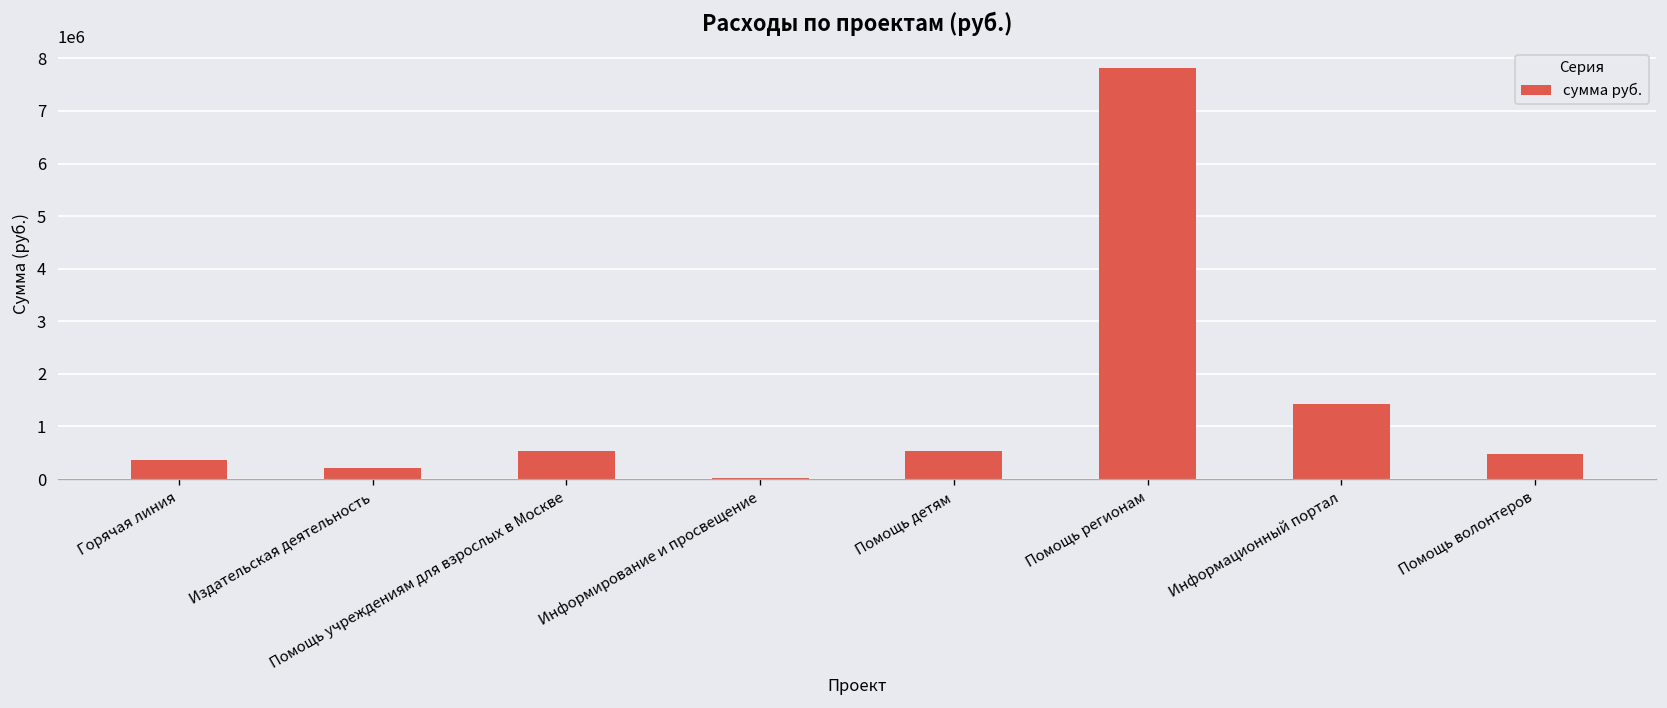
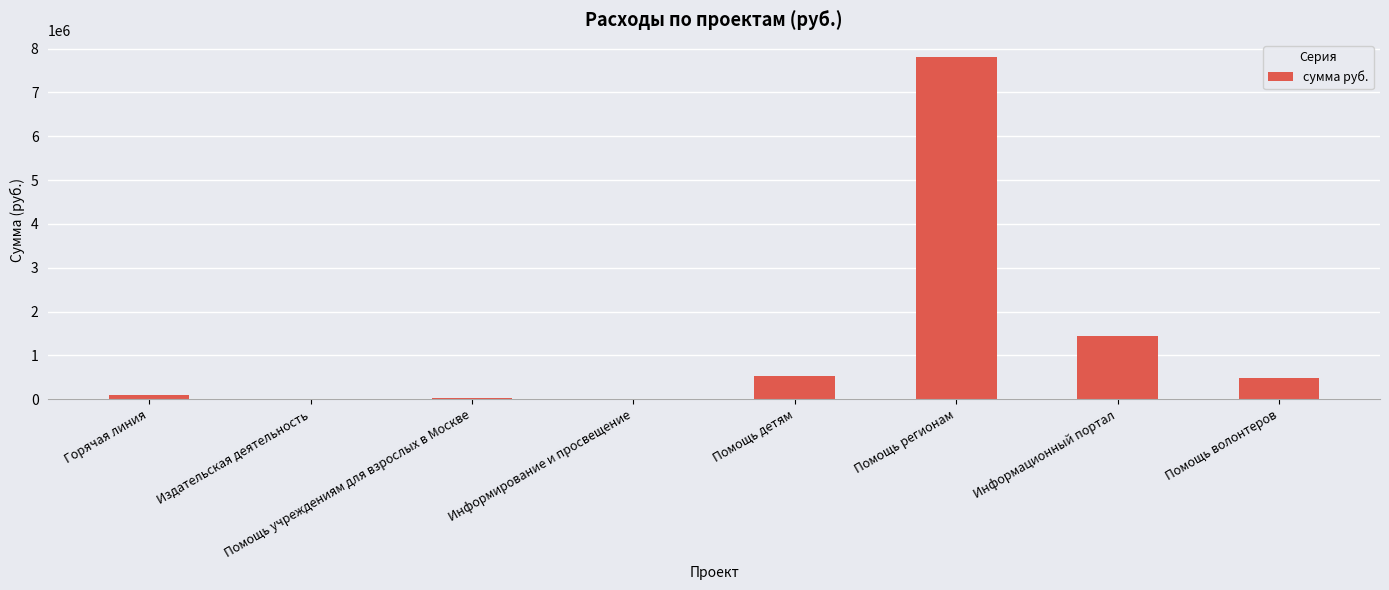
Горячая линия: 400000 -> 100000
Издательская деятельность: 200000 -> 0
Помощь учреждениям для взрослых в Москве: 500000 -> 0
